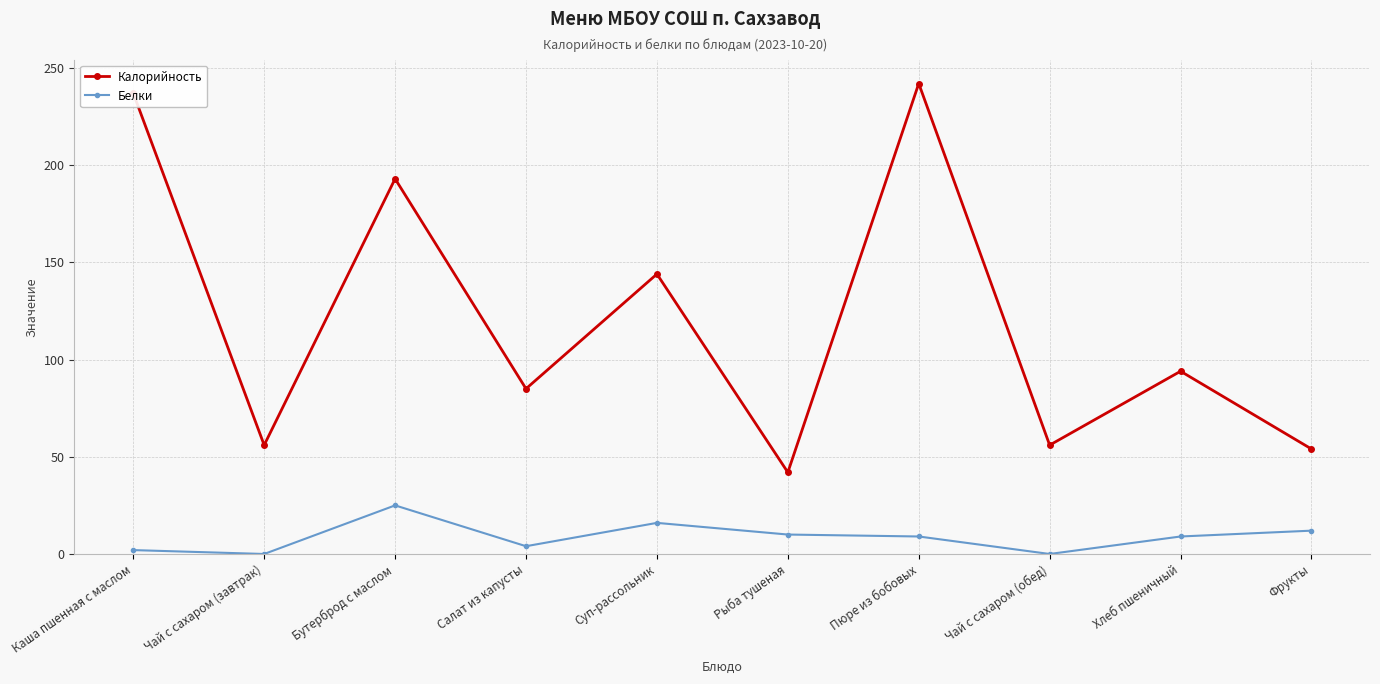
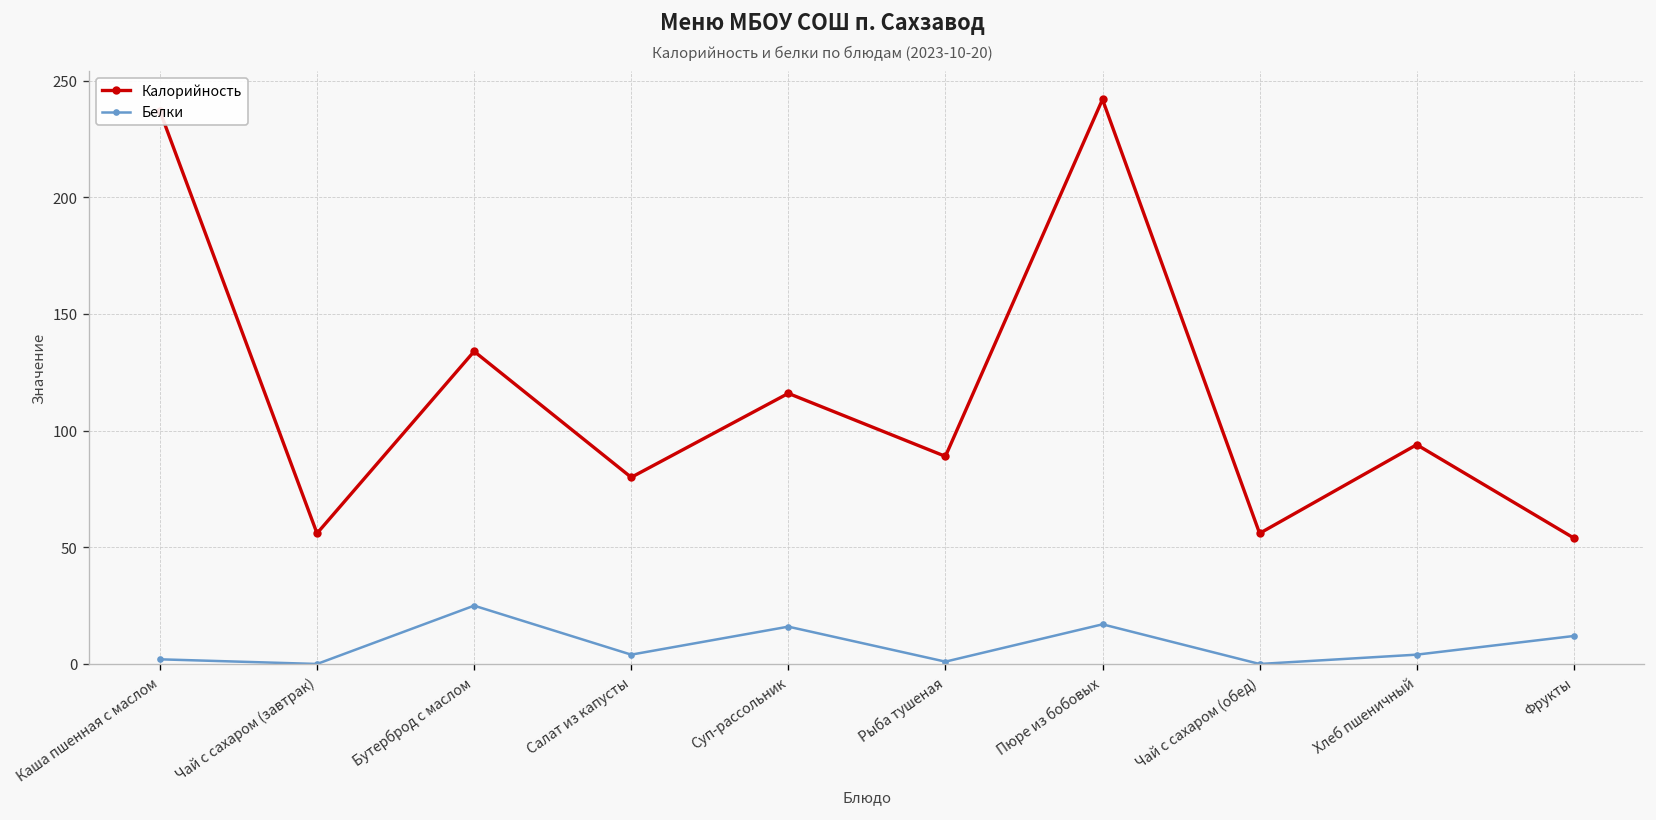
Калорийность, Бутерброд с маслом: 193 -> 134
Калорийность, Салат из капусты: 85 -> 80
Калорийность, Суп-рассольник: 144 -> 116
Калорийность, Рыба тушеная: 42 -> 89
Белки, Рыба тушеная: 10 -> 1
Белки, Пюре из бобовых: 9 -> 17
Белки, Хлеб пшеничный: 9 -> 4
